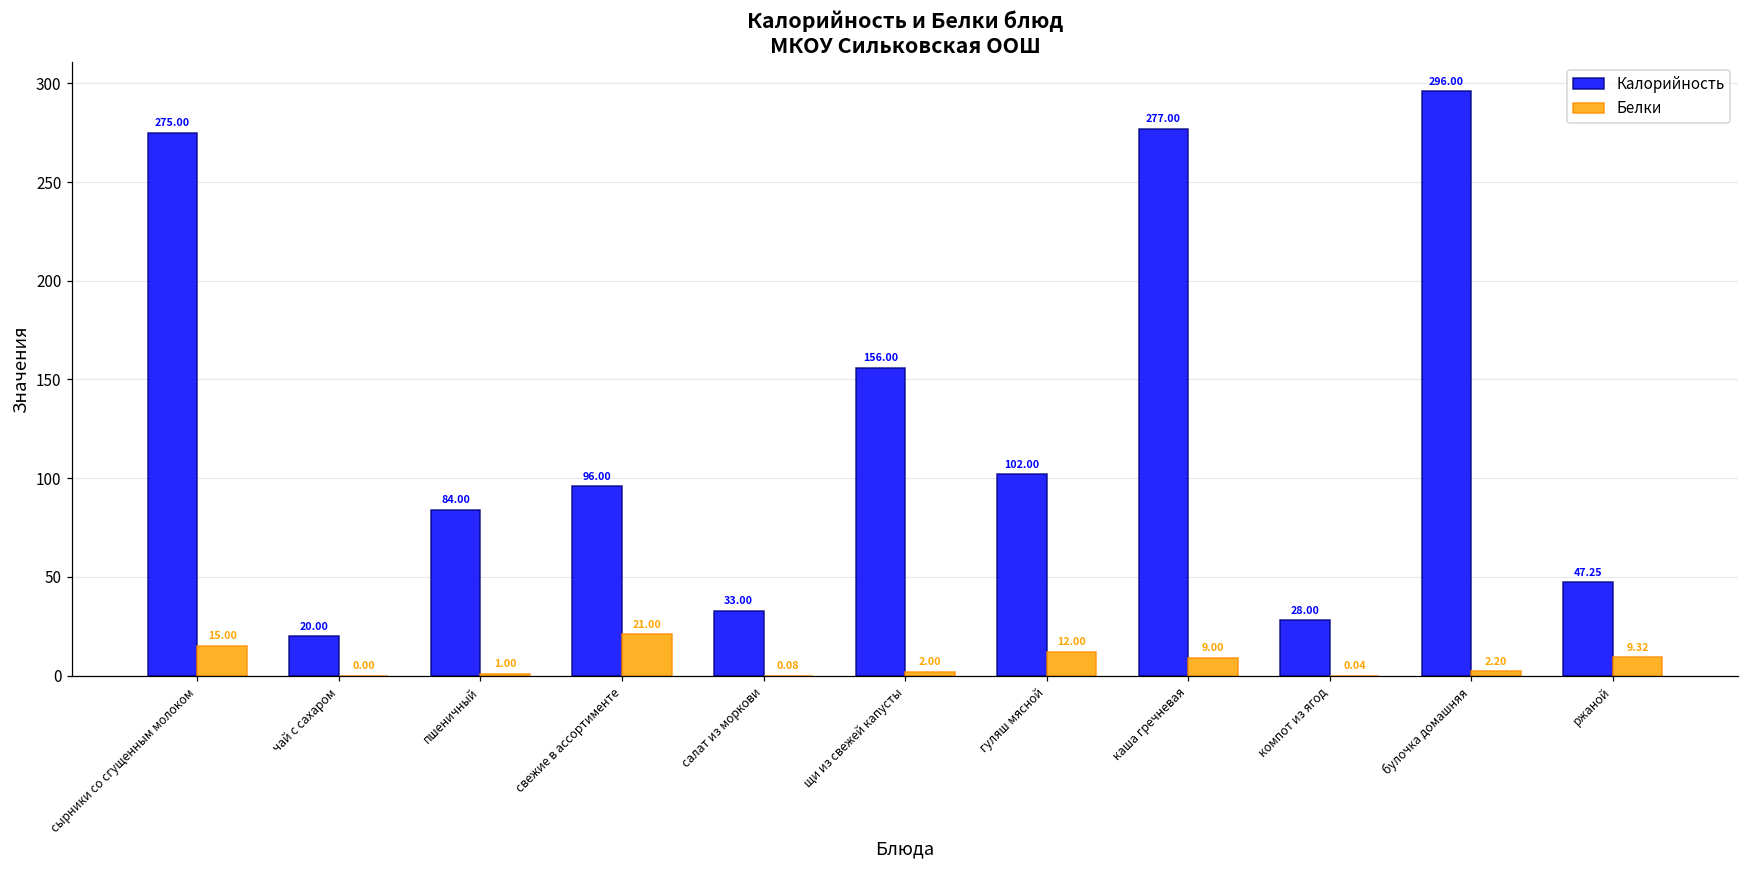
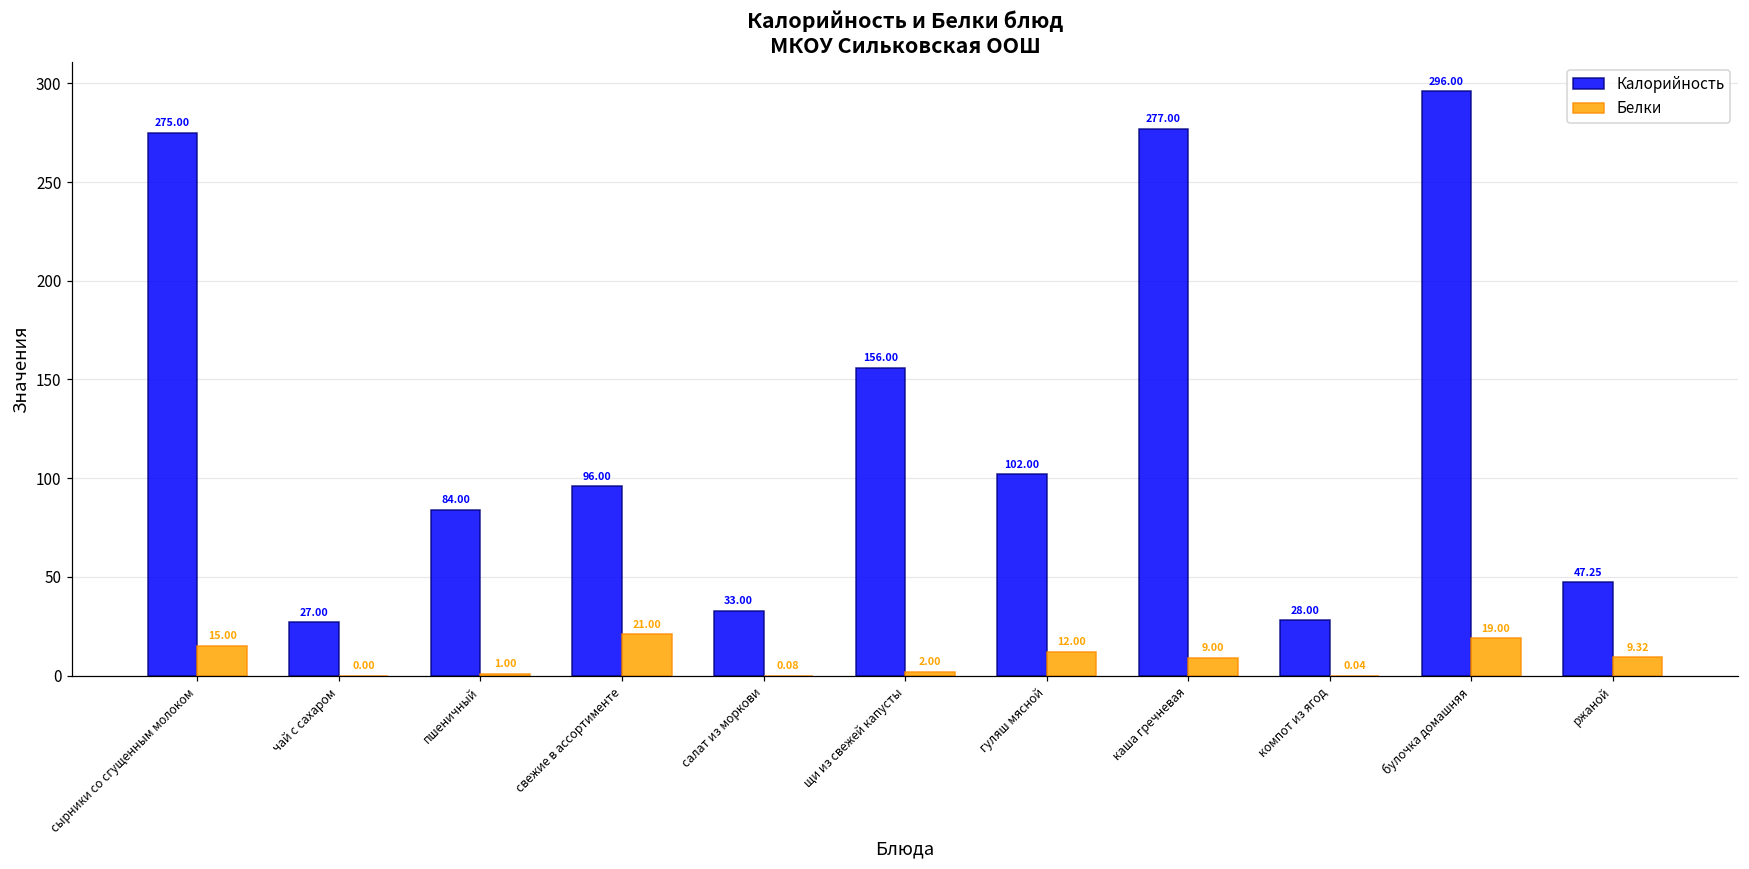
Калорийность, чай с сахаром: 20.00 -> 27.00
Белки, булочка домашняя: 2.20 -> 19.00
